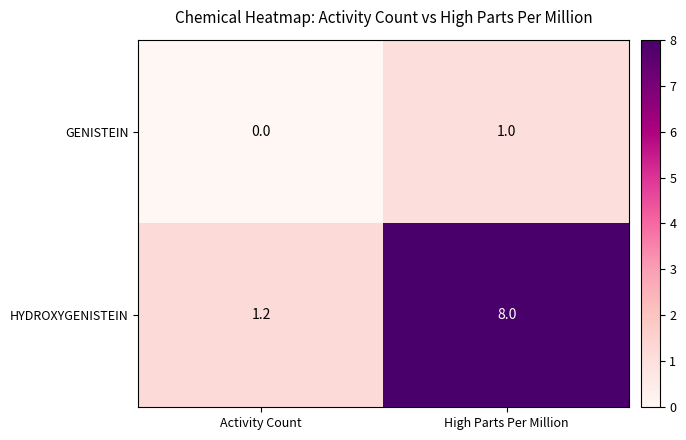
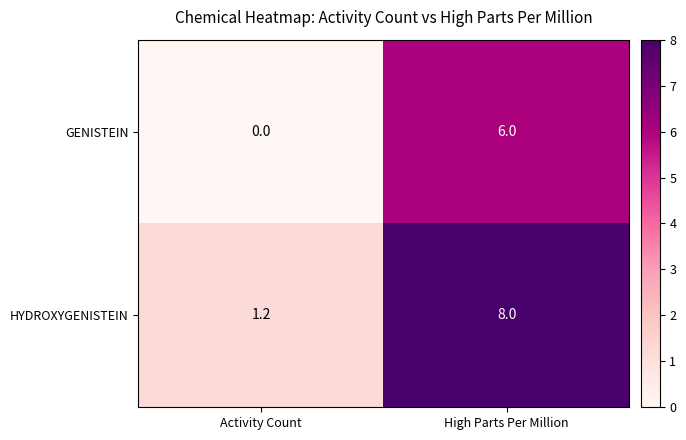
GENISTEIN, High Parts Per Million: 1.0 -> 6.0
